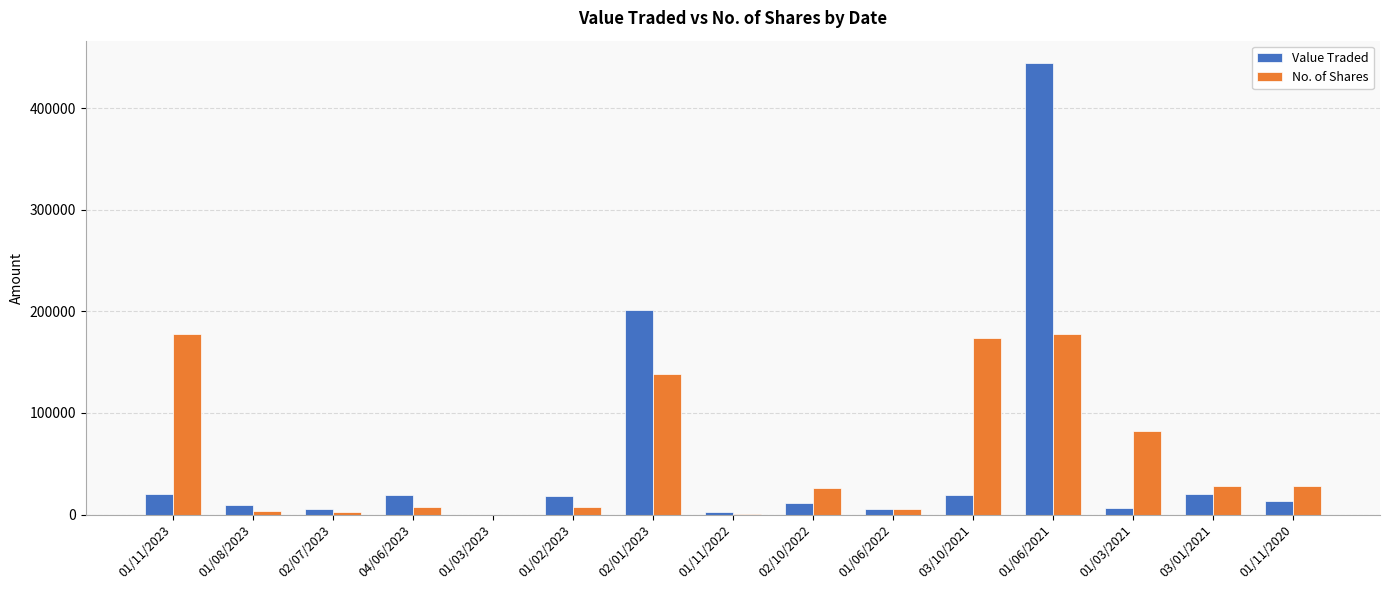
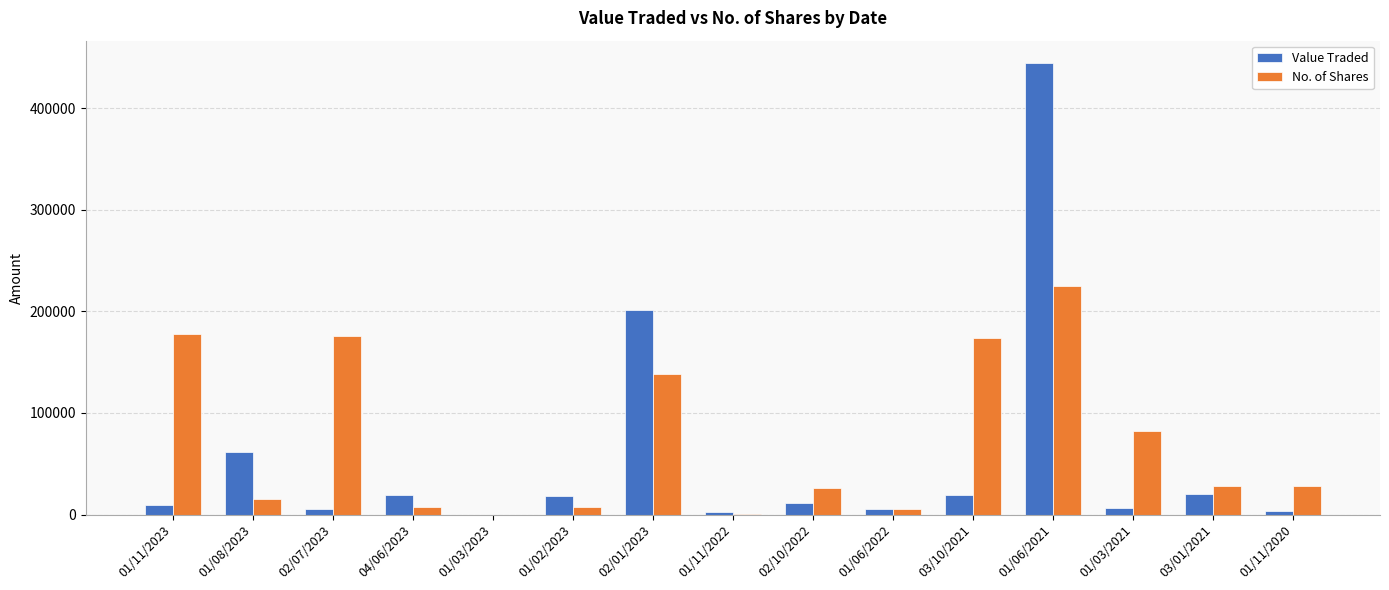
Value Traded, 01/11/2023: 20000 -> 9000
Value Traded, 01/08/2023: 9000 -> 62000
No. of Shares, 01/08/2023: 3000 -> 16000
No. of Shares, 02/07/2023: 2000 -> 175000
No. of Shares, 01/06/2021: 178000 -> 225000
Value Traded, 01/11/2020: 13000 -> 4000
